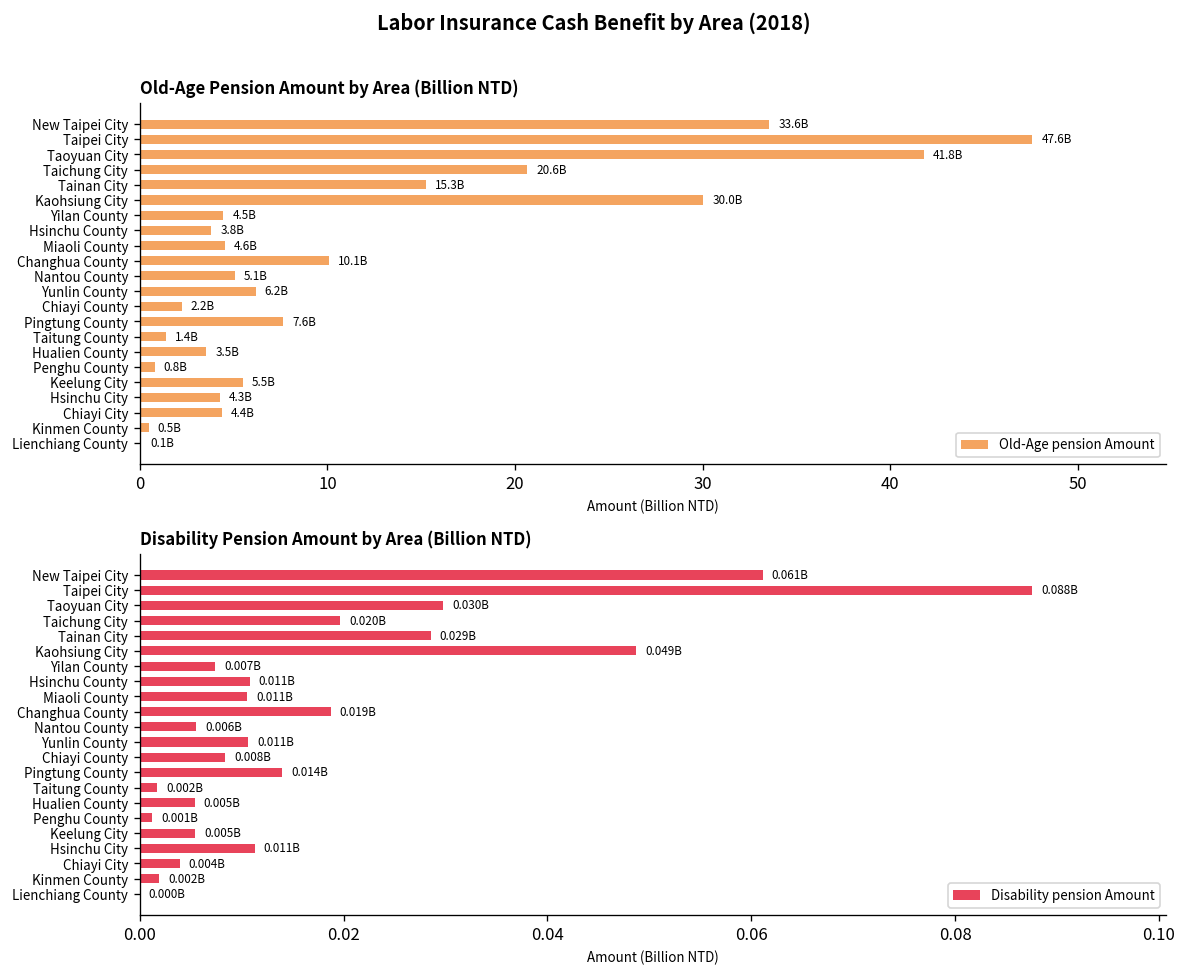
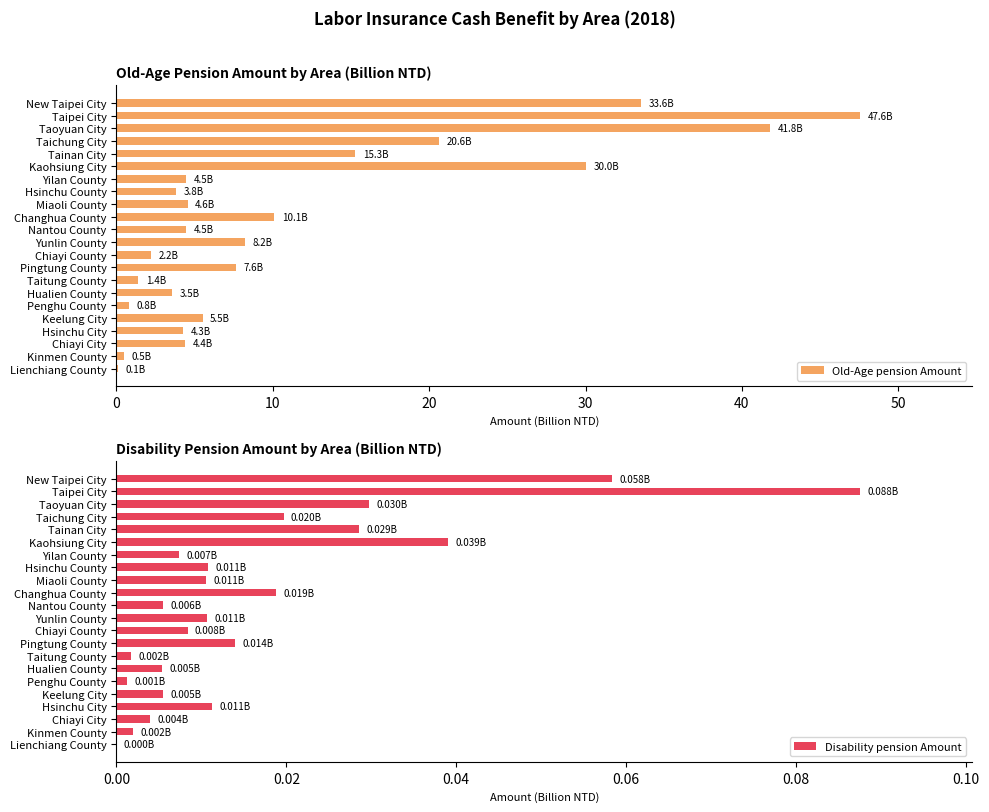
Old-Age Pension Amount by Area (Billion NTD), Nantou County: 5.1B -> 4.5B
Old-Age Pension Amount by Area (Billion NTD), Yunlin County: 6.2B -> 8.2B
Disability Pension Amount by Area (Billion NTD), New Taipei City: 0.061B -> 0.058B
Disability Pension Amount by Area (Billion NTD), Kaohsiung City: 0.049B -> 0.039B
